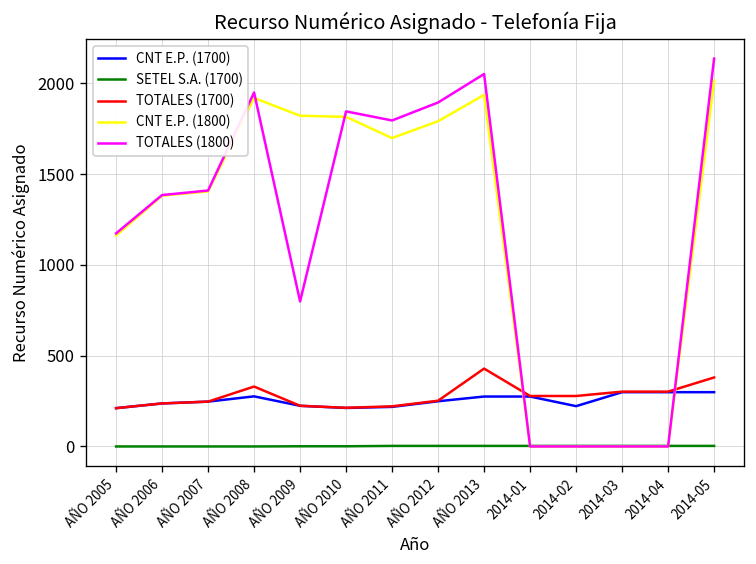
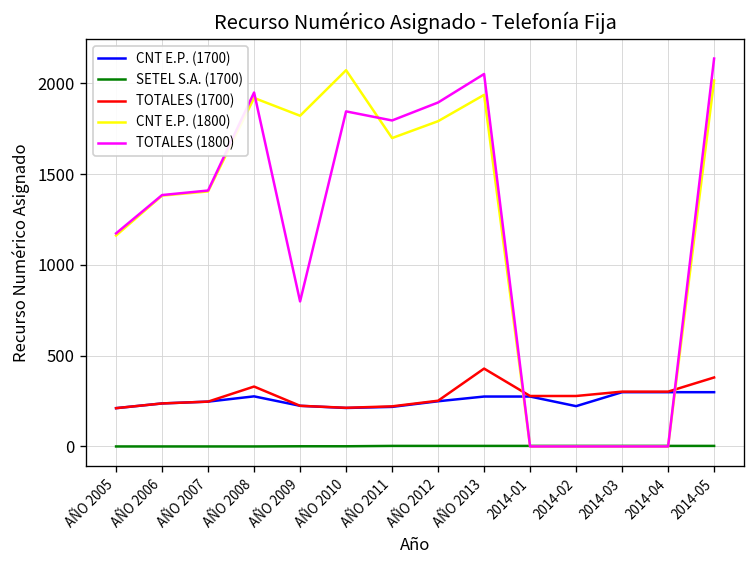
CNT E.P. (1800), AÑO 2010: 1820 -> 2070
